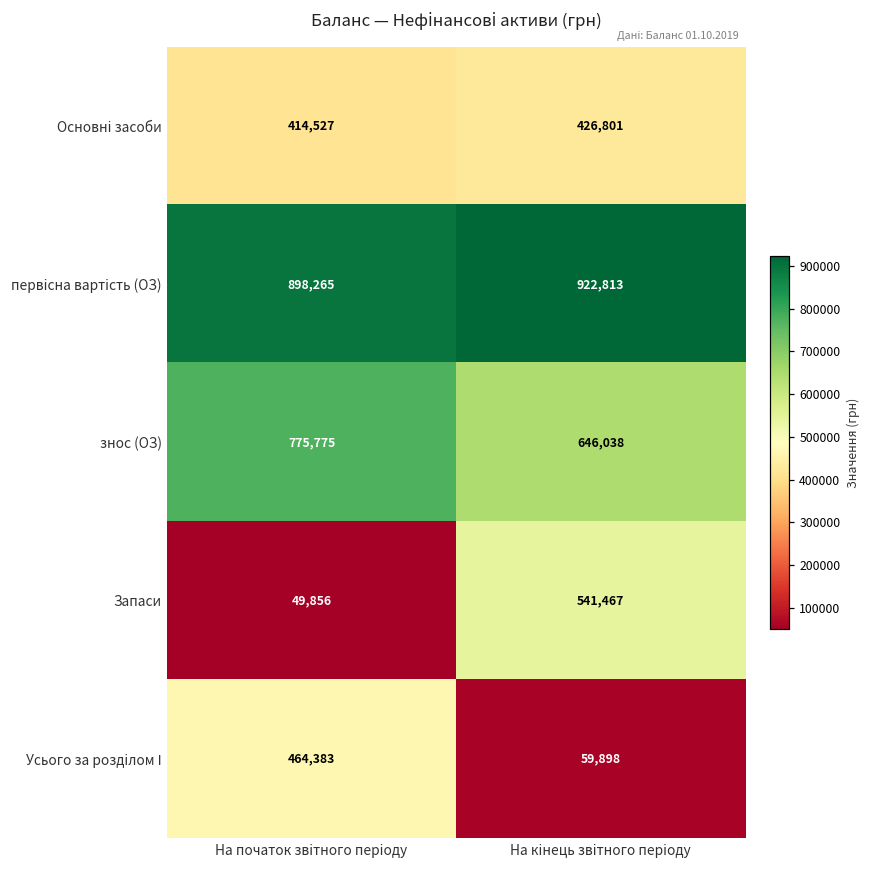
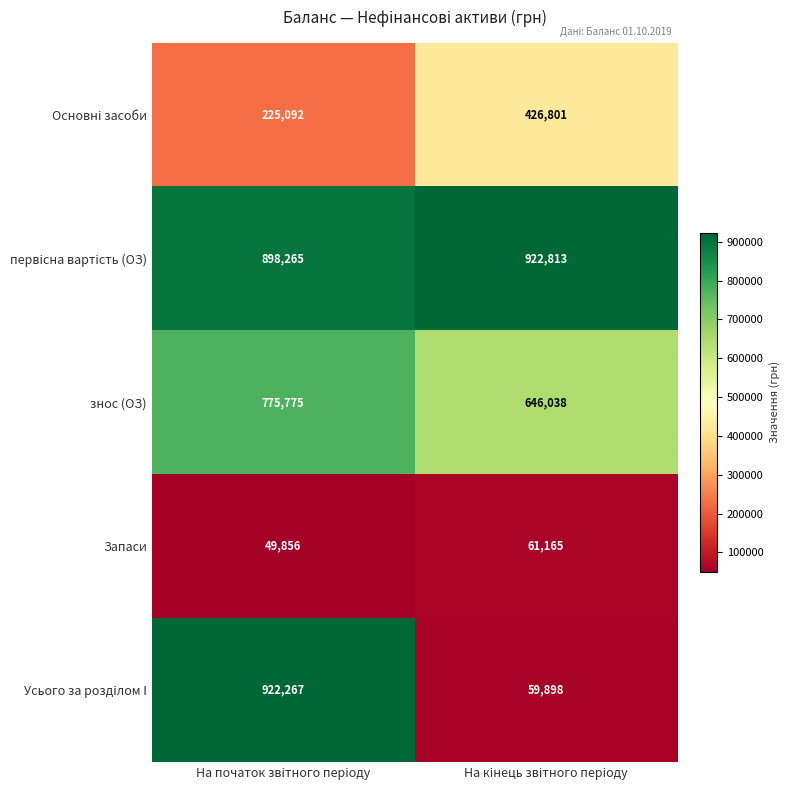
Основні засоби, На початок звітного періоду: 414,527 -> 225,092
Запаси, На кінець звітного періоду: 541,467 -> 61,165
Усього за розділом І, На початок звітного періоду: 464,383 -> 922,267
